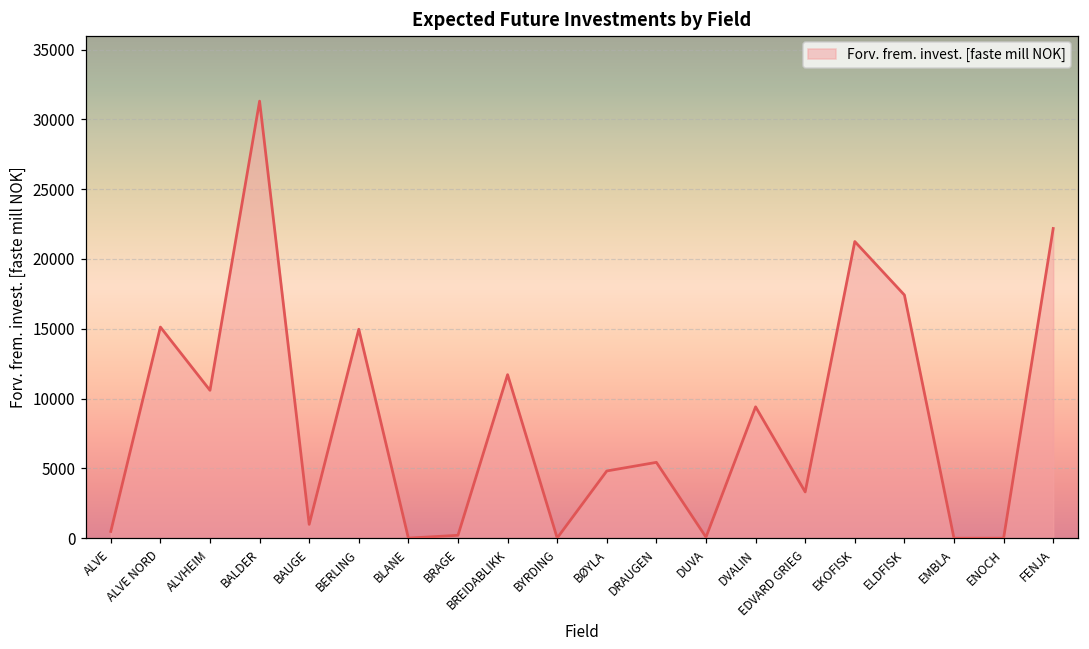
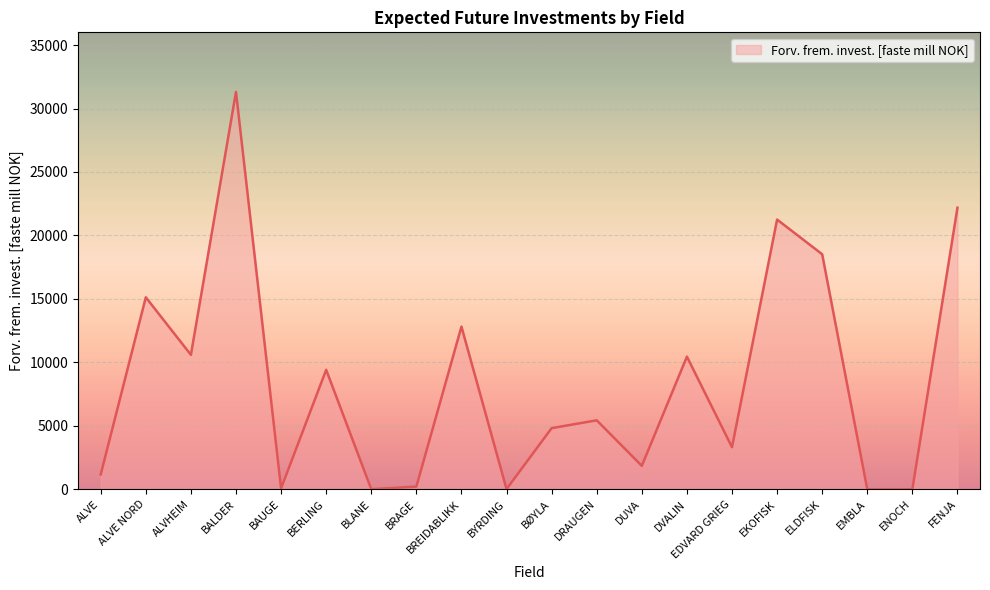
ALVE: 500 -> 1200
BAUGE: 1000 -> 100
BERLING: 15000 -> 9400
BREIDABLIKK: 11700 -> 12800
DUVA: 100 -> 1800
DVALIN: 9400 -> 10500
ELDFISK: 17400 -> 18500
